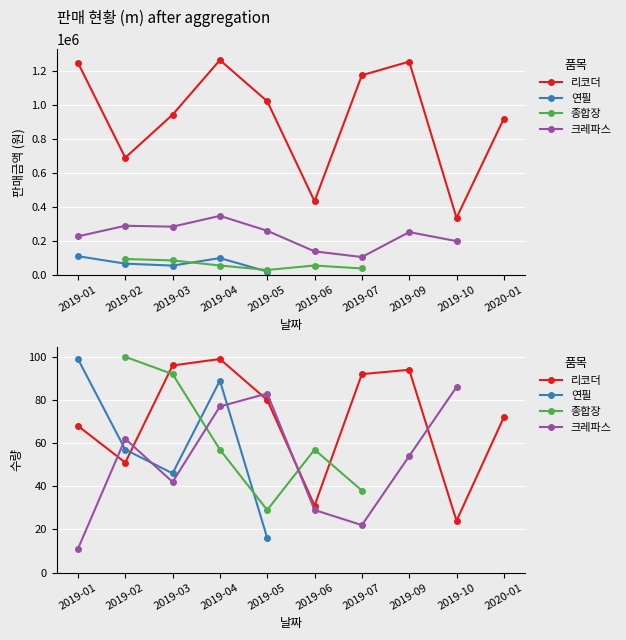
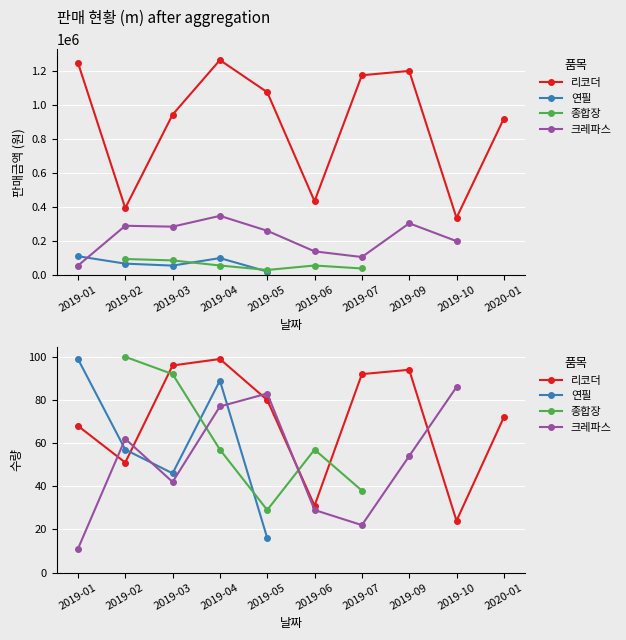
판매 현황 (m) after aggregation, 크레파스, 2019-01: 230000 -> 50000
판매 현황 (m) after aggregation, 리코더, 2019-02: 690000 -> 390000
판매 현황 (m) after aggregation, 리코더, 2019-05: 1020000 -> 1070000
판매 현황 (m) after aggregation, 리코더, 2019-09: 1250000 -> 1200000
판매 현황 (m) after aggregation, 크레파스, 2019-09: 250000 -> 300000
